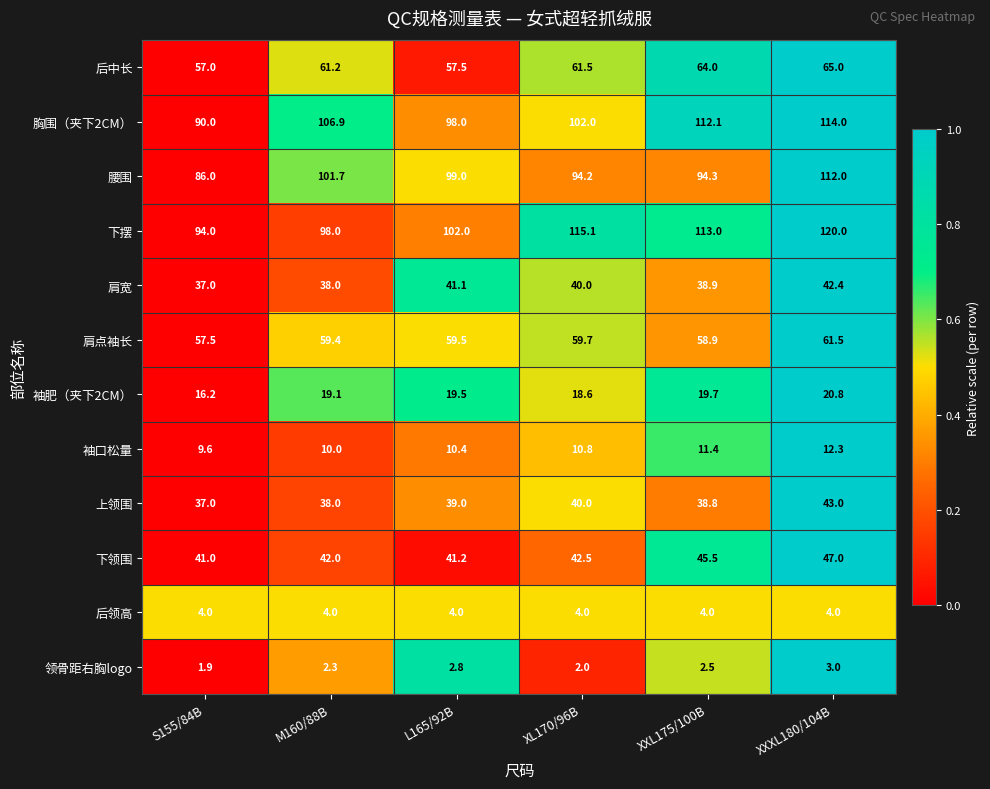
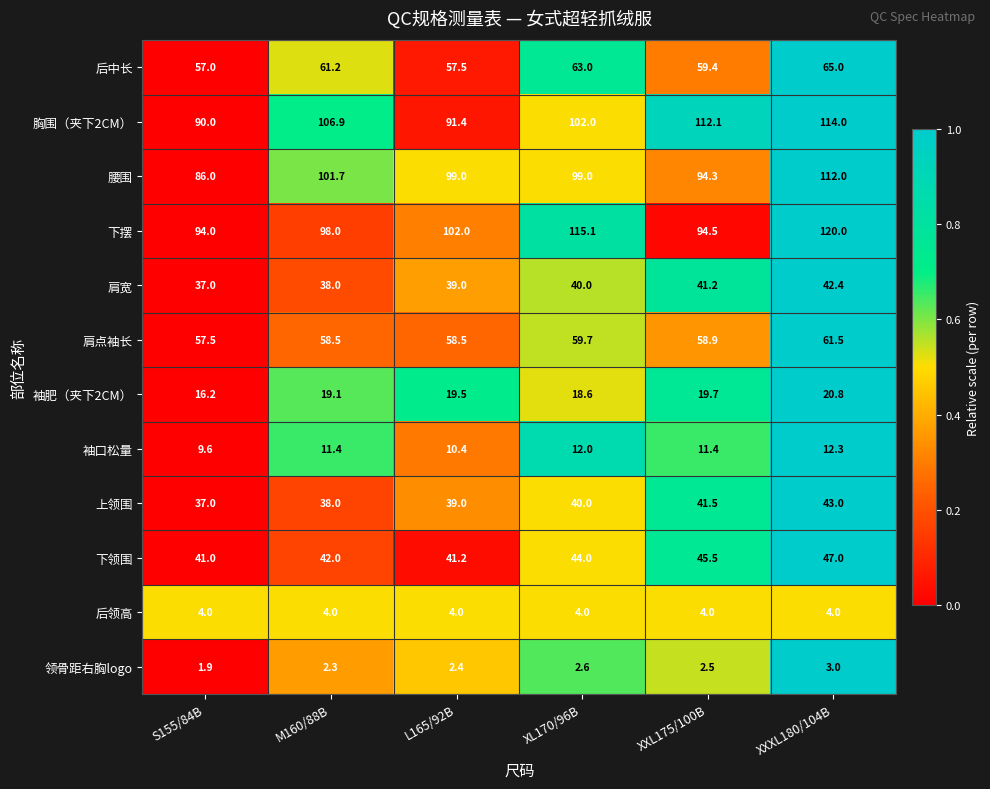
后中长, XL170/96B: 61.5 -> 63.0
后中长, XXL175/100B: 64.0 -> 59.4
胸围（夹下2CM）, L165/92B: 98.0 -> 91.4
腰围, XL170/96B: 94.2 -> 99.0
下摆, XXL175/100B: 113.0 -> 94.5
肩宽, L165/92B: 41.1 -> 39.0
肩宽, XXL175/100B: 38.9 -> 41.2
肩点袖长, M160/88B: 59.4 -> 58.5
肩点袖长, L165/92B: 59.5 -> 58.5
袖口松量, M160/88B: 10.0 -> 11.4
袖口松量, XL170/96B: 10.8 -> 12.0
上领围, XXL175/100B: 38.8 -> 41.5
下领围, XL170/96B: 42.5 -> 44.0
领骨距右胸logo, L165/92B: 2.8 -> 2.4
领骨距右胸logo, XL170/96B: 2.0 -> 2.6
